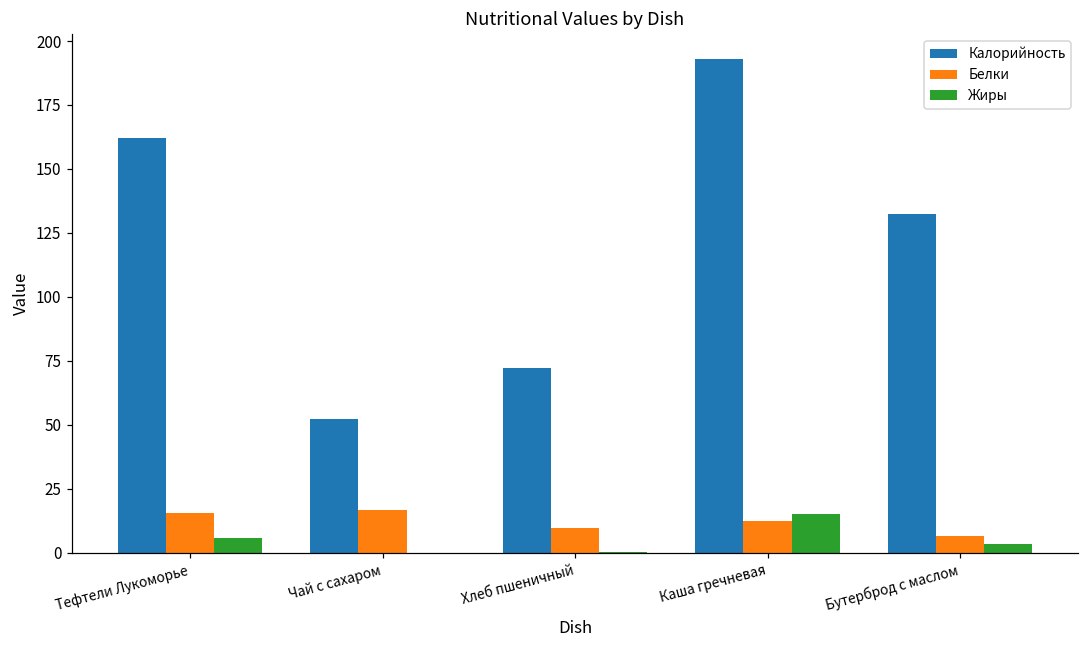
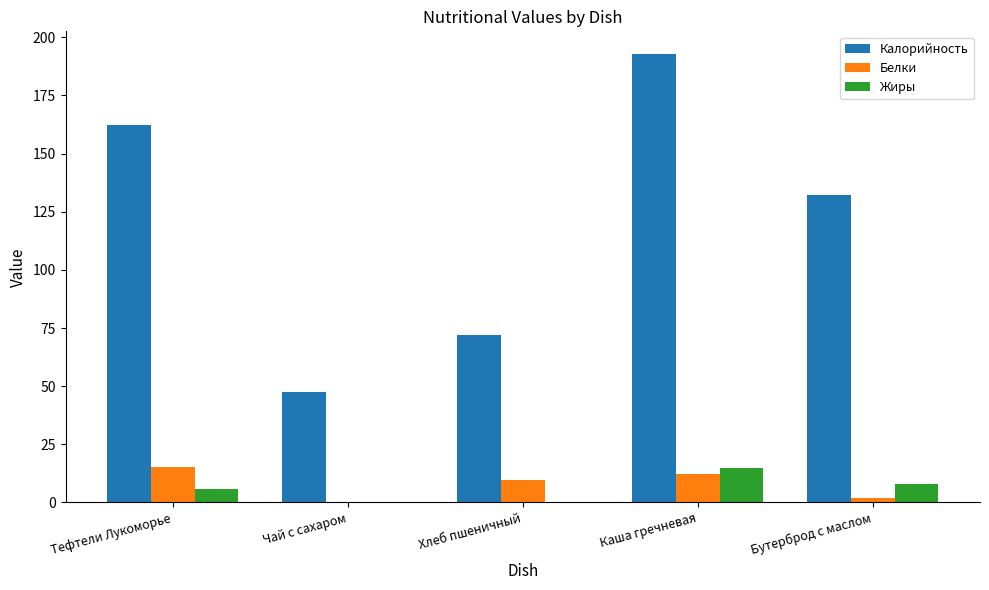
Калорийность, Чай с сахаром: 52 -> 47
Белки, Чай с сахаром: 17 -> 0
Белки, Бутерброд с маслом: 7 -> 2
Жиры, Бутерброд с маслом: 3 -> 8
